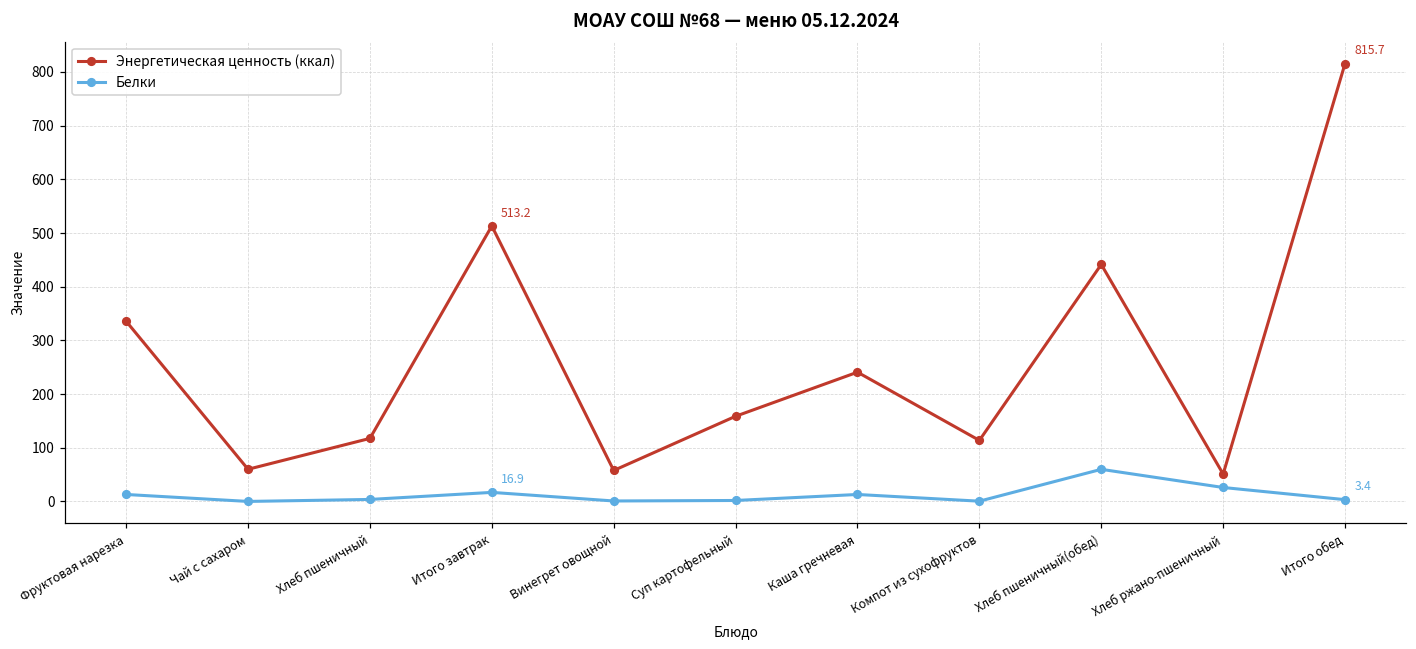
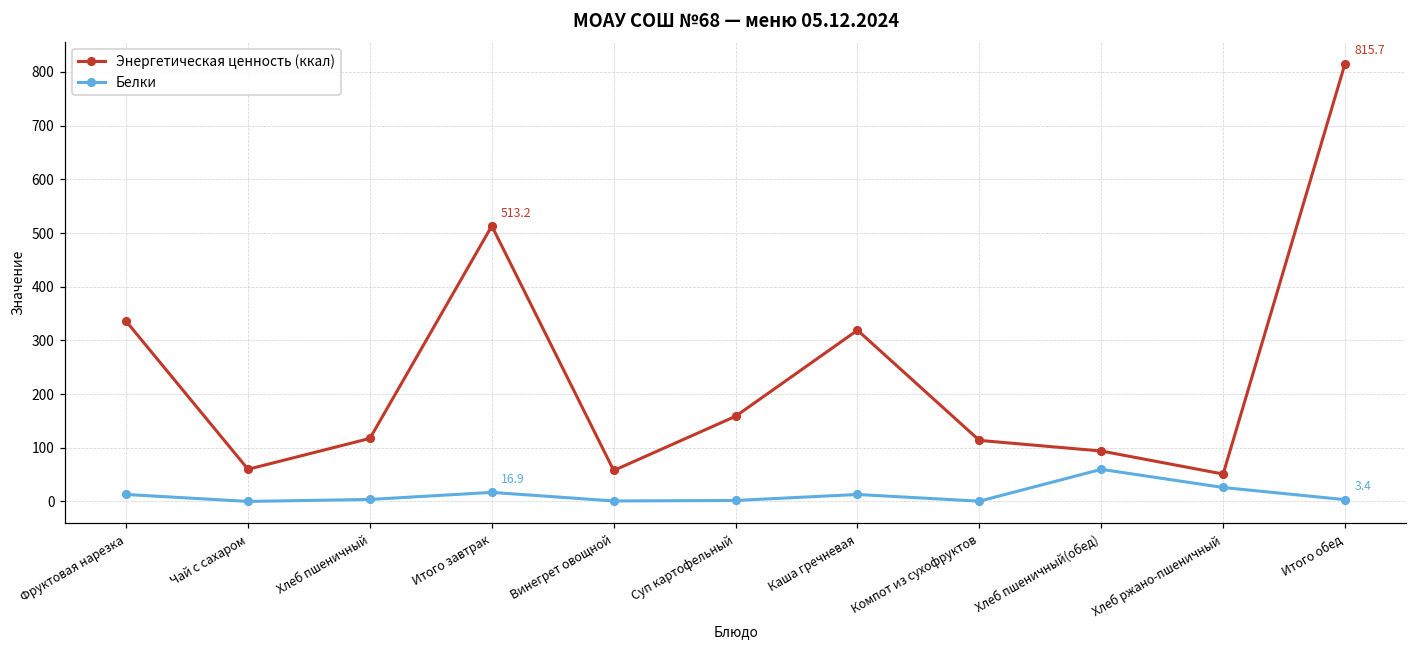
Энергетическая ценность (ккал), Каша гречневая: 240 -> 320
Энергетическая ценность (ккал), Хлеб пшеничный(обед): 440 -> 90
